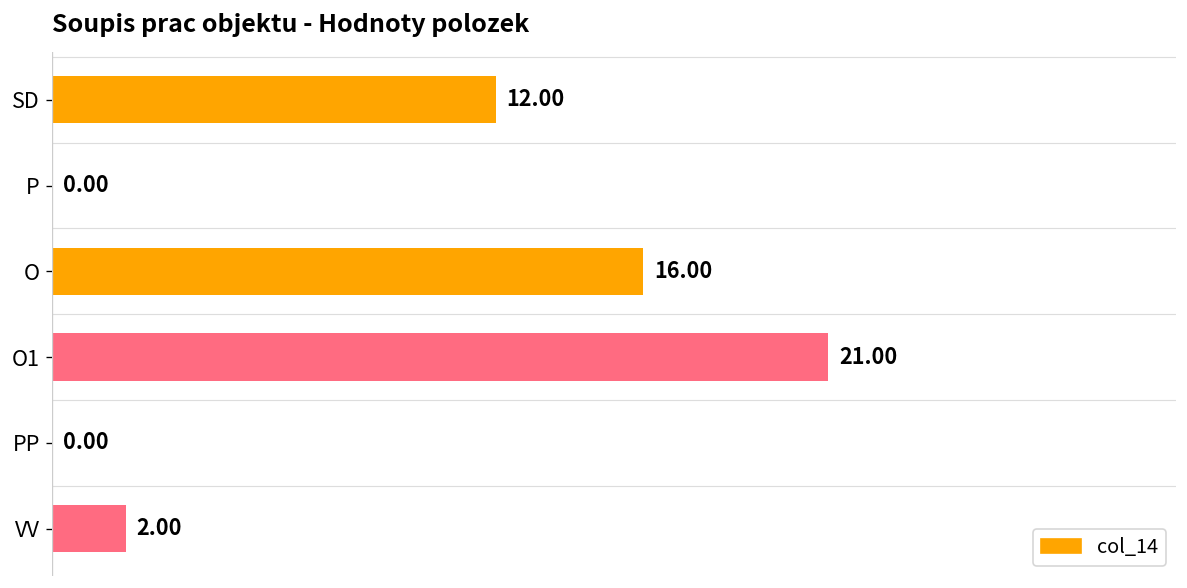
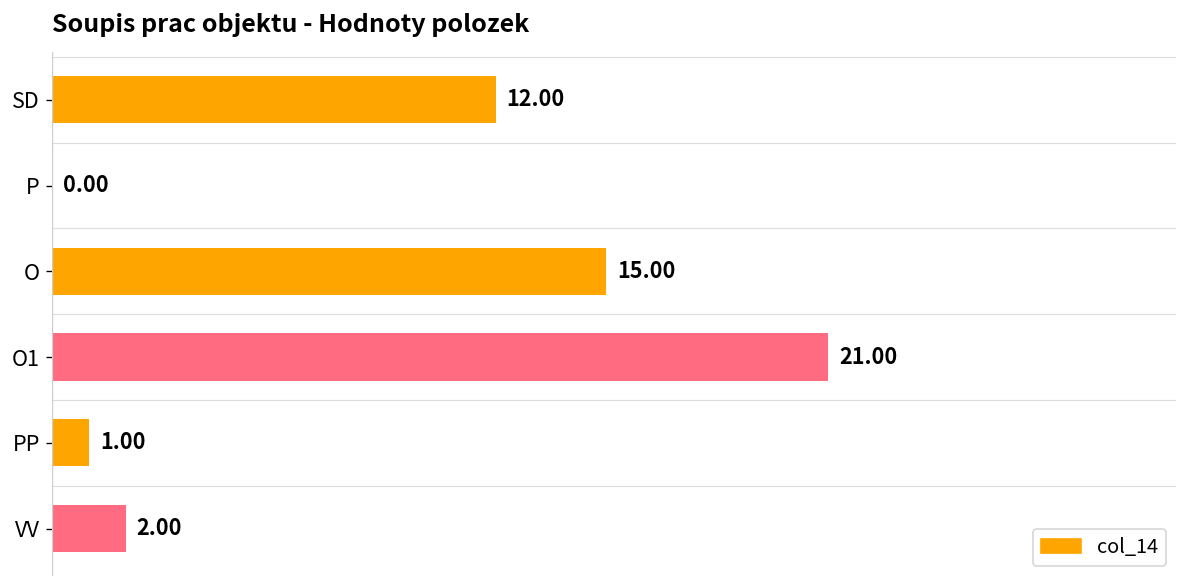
O: 16.00 -> 15.00
PP: 0.00 -> 1.00
